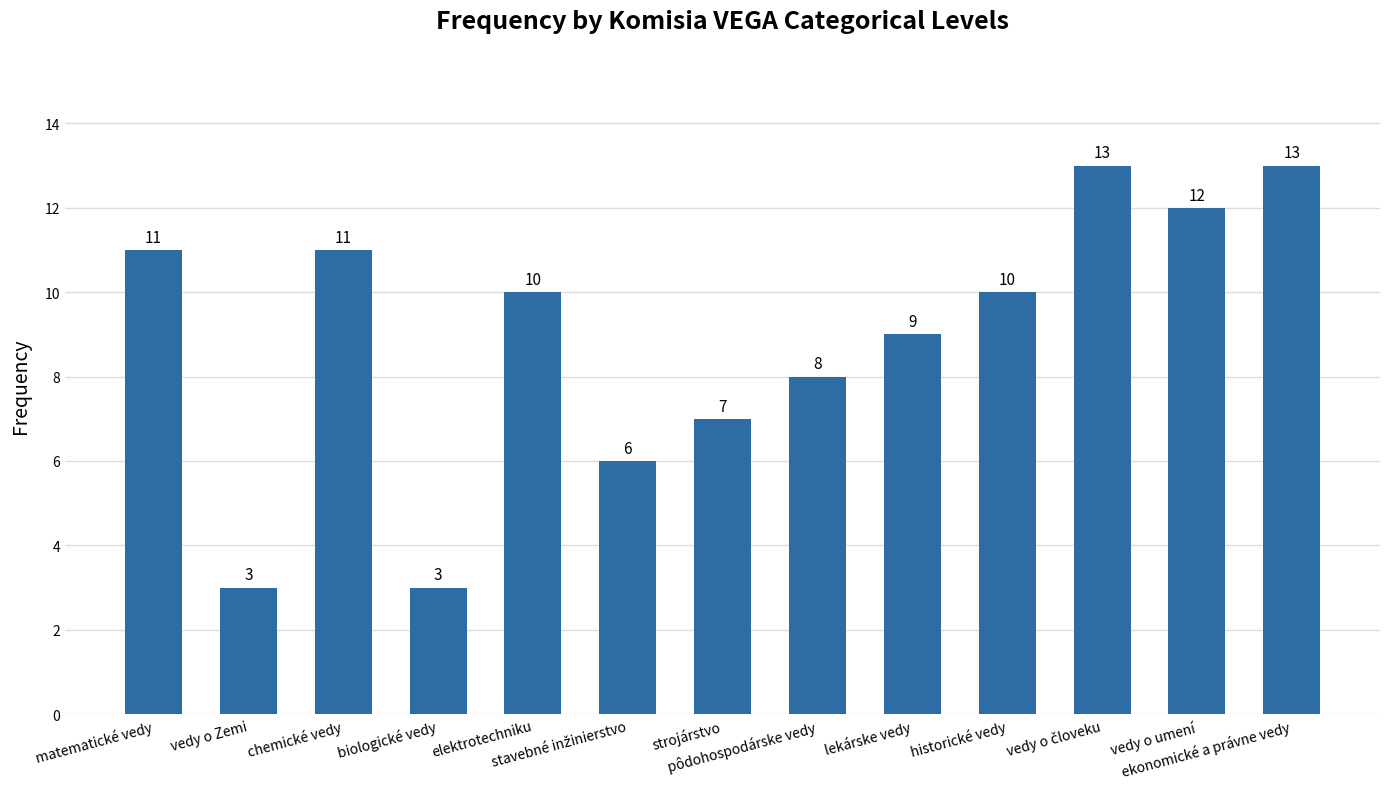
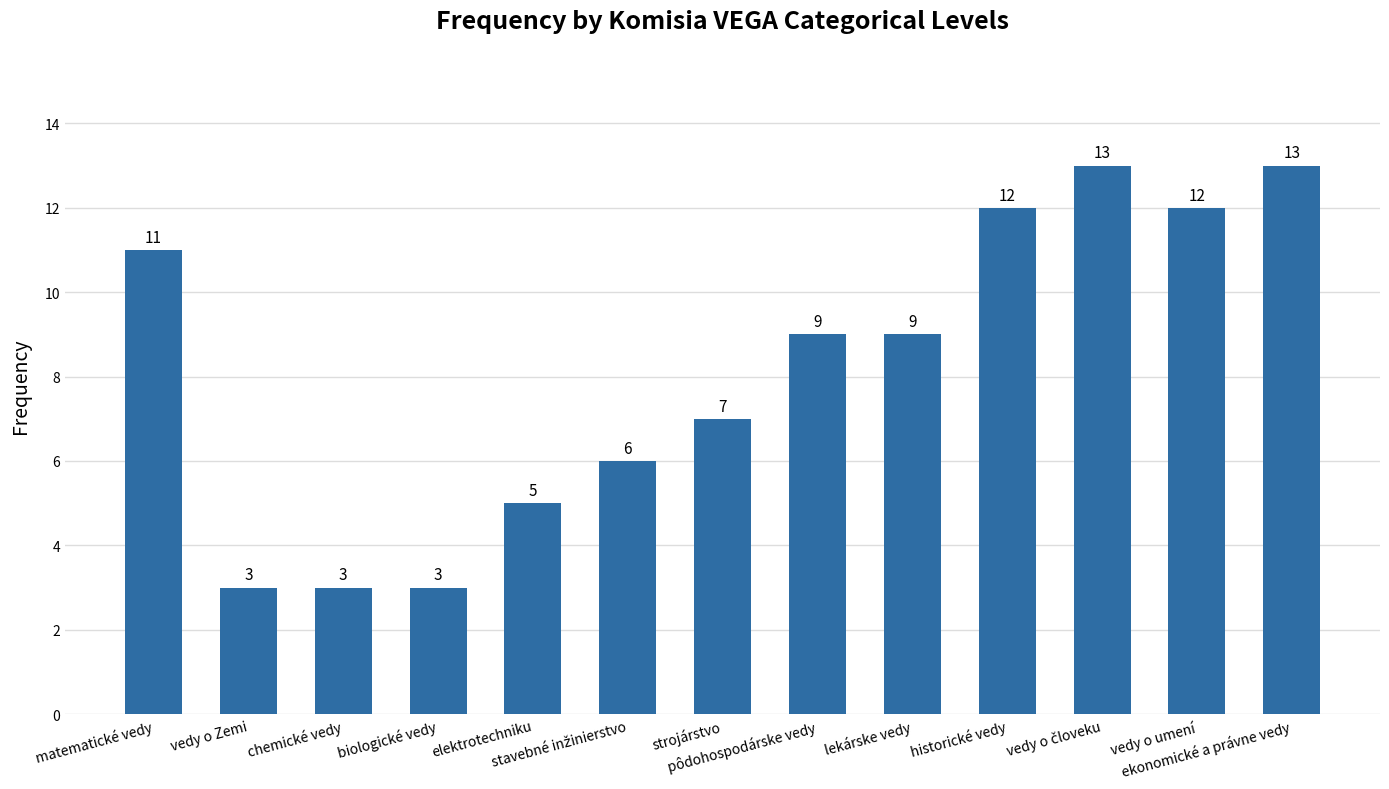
chemické vedy: 11 -> 3
elektrotechniku: 10 -> 5
pôdohospodárske vedy: 8 -> 9
historické vedy: 10 -> 12
